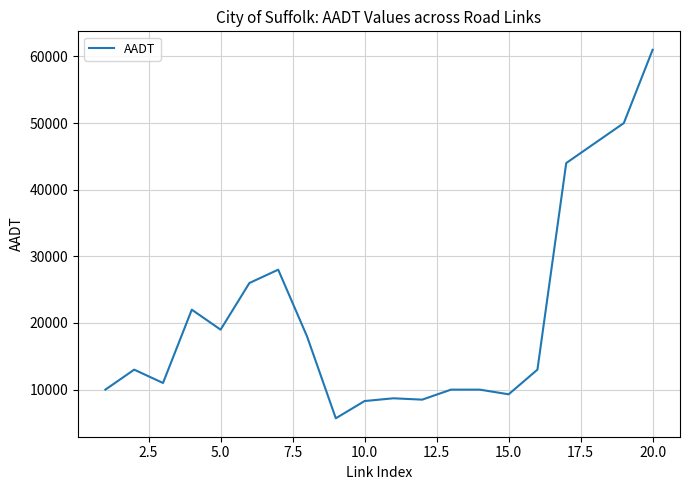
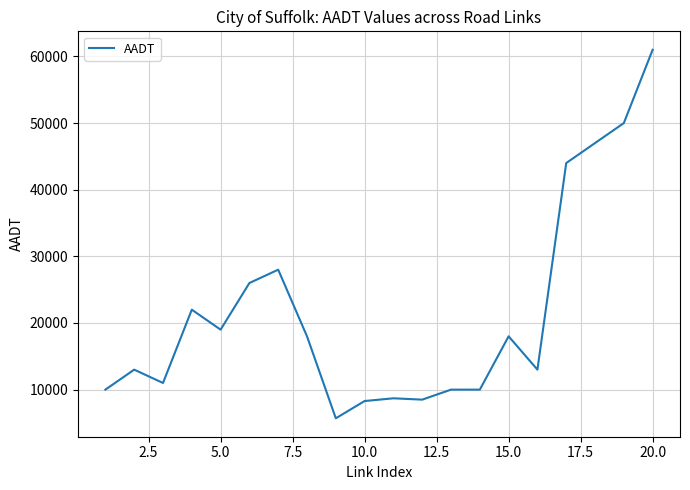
15.0: 9000 -> 18000
